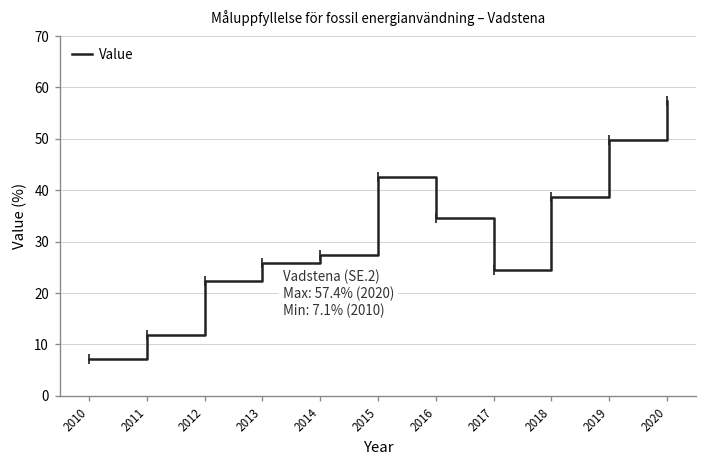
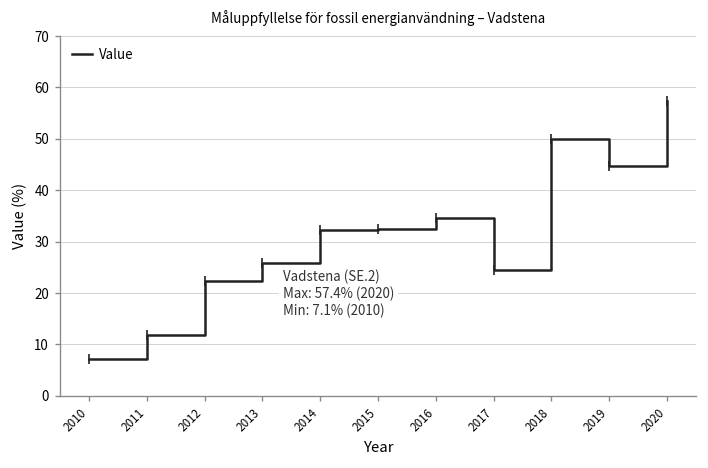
2014: 27 -> 32
2015: 43 -> 32
2018: 39 -> 50
2019: 50 -> 45
